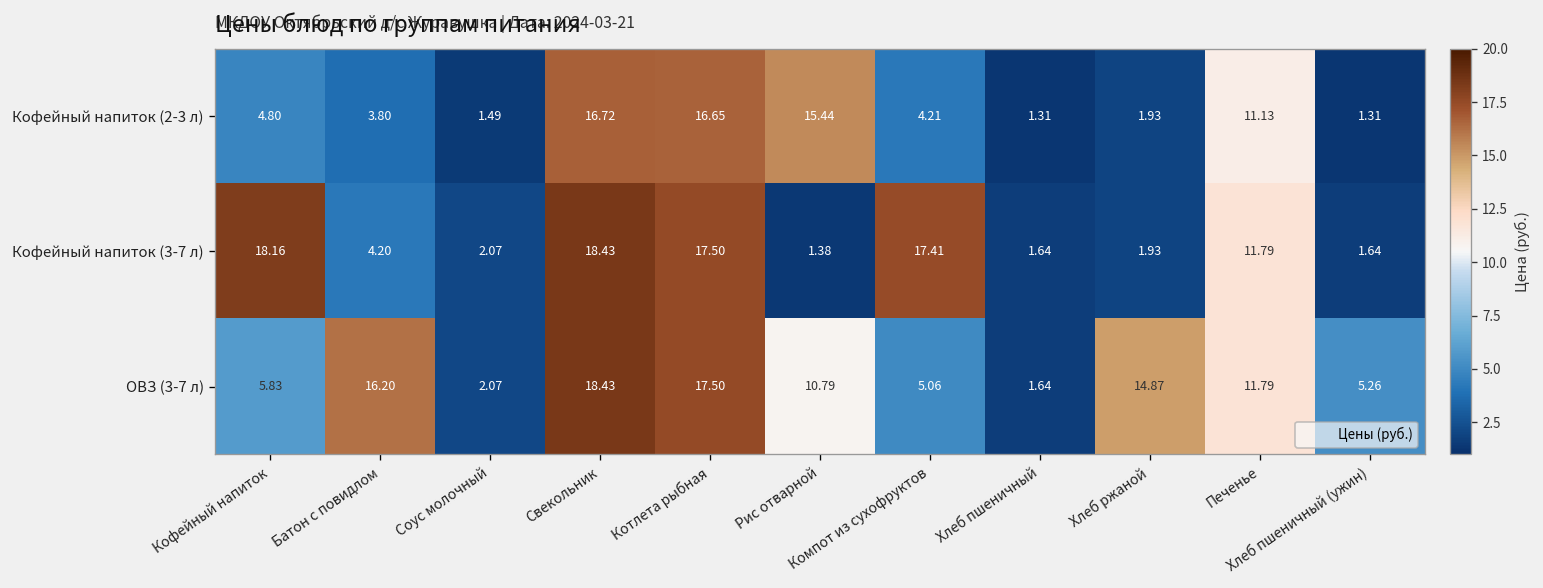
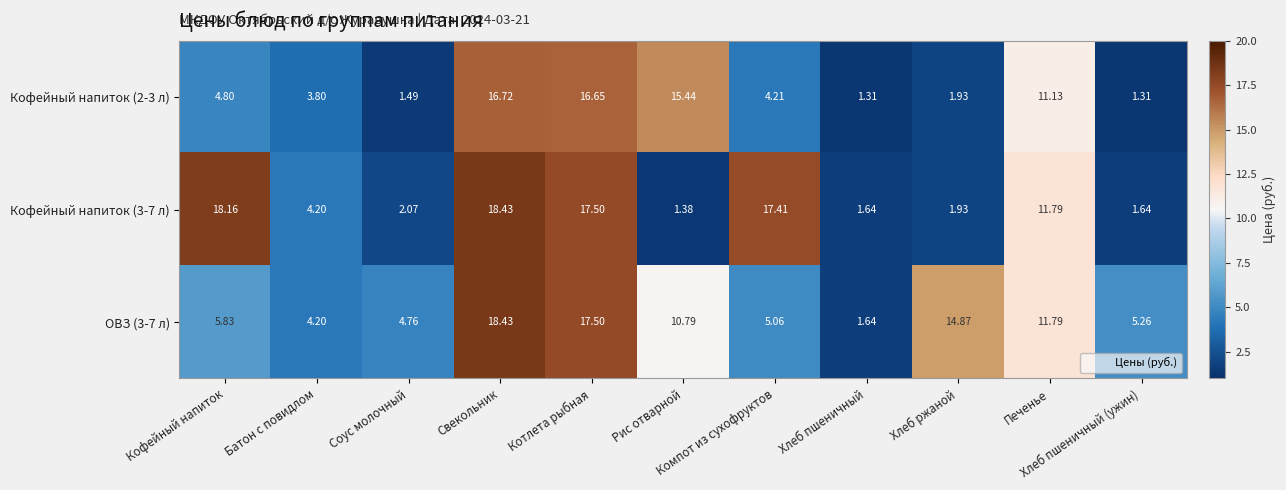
ОВЗ (3-7 л), Батон с повидлом: 16.20 -> 4.20
ОВЗ (3-7 л), Соус молочный: 2.07 -> 4.76
